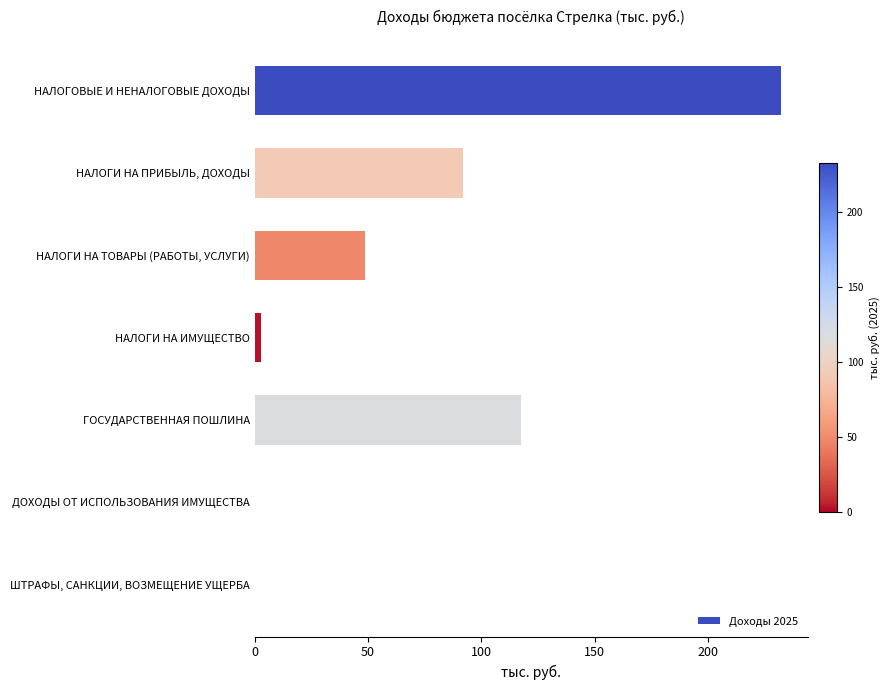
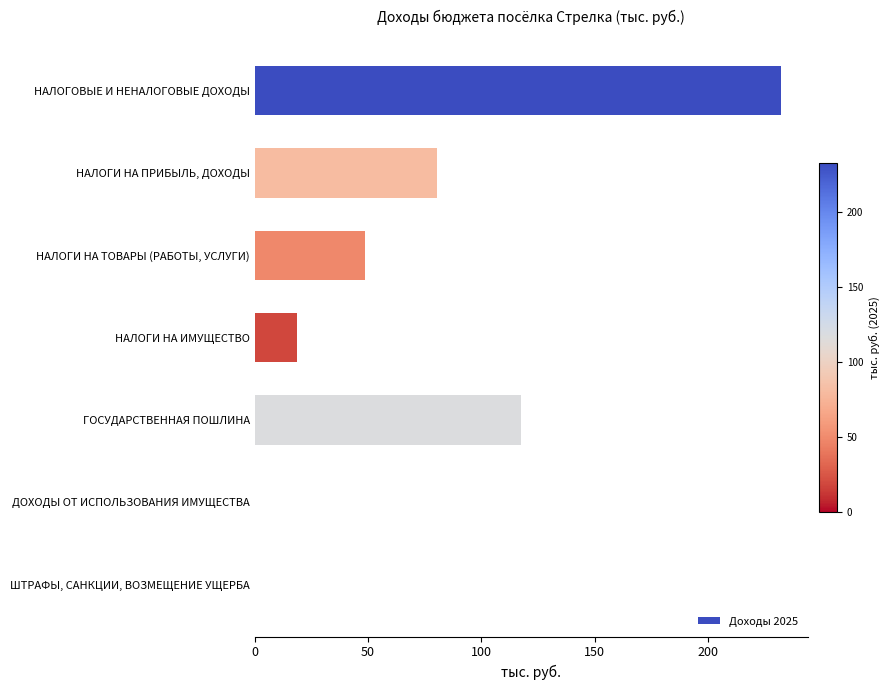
НАЛОГИ НА ПРИБЫЛЬ, ДОХОДЫ: 92 -> 81
НАЛОГИ НА ИМУЩЕСТВО: 3 -> 19
